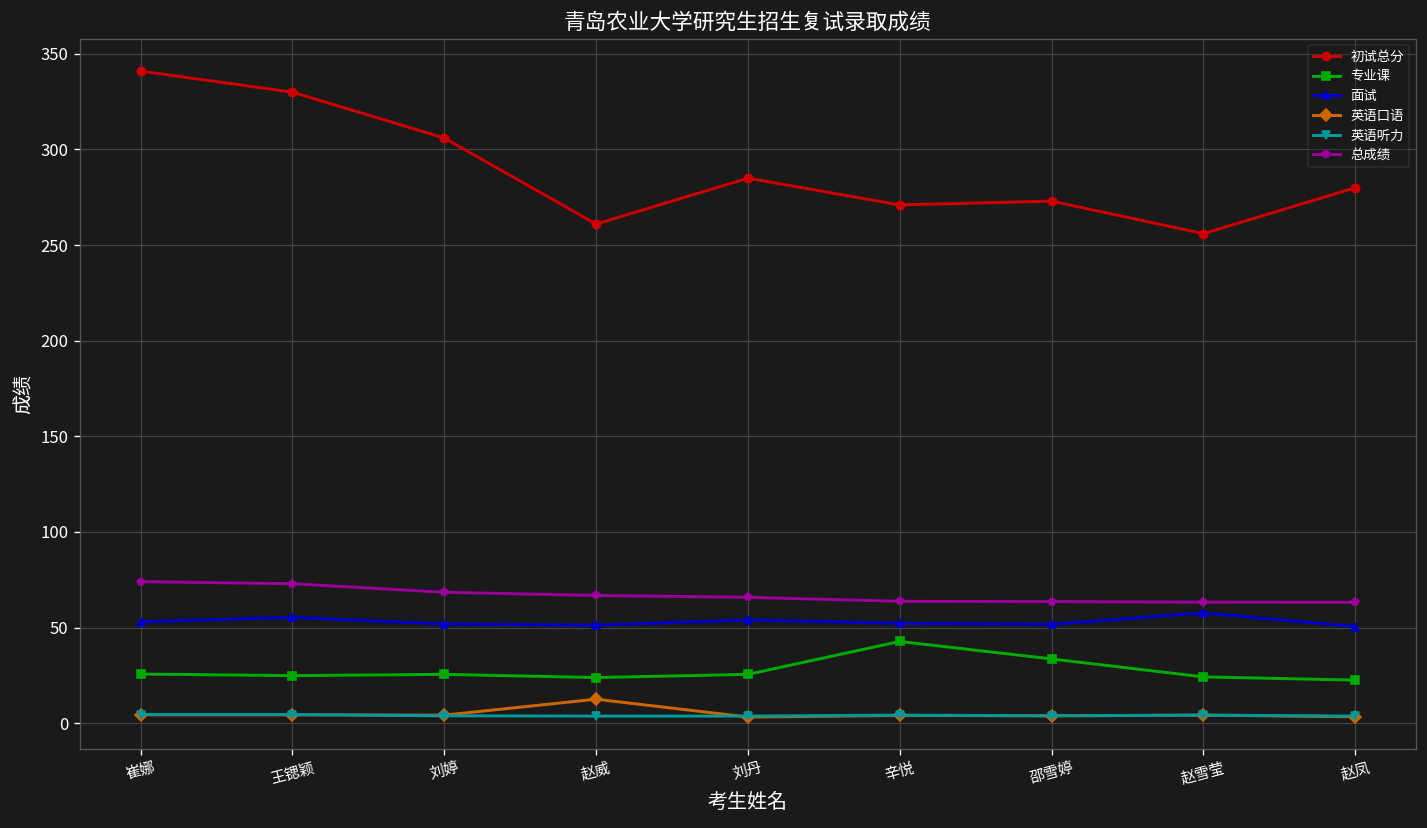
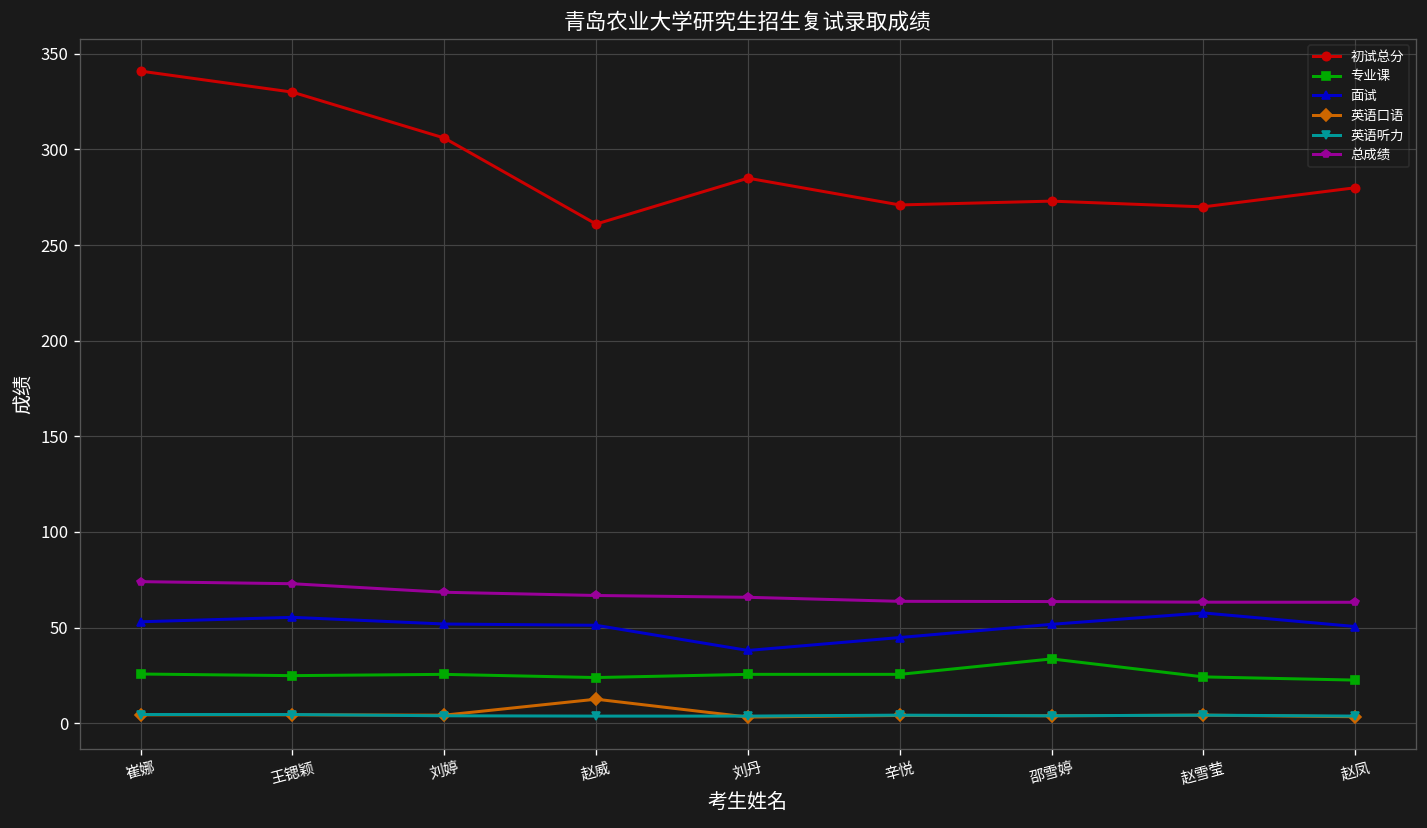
面试, 刘丹: 54 -> 38
专业课, 辛悦: 43 -> 26
面试, 辛悦: 52 -> 45
初试总分, 赵雪莹: 256 -> 270
